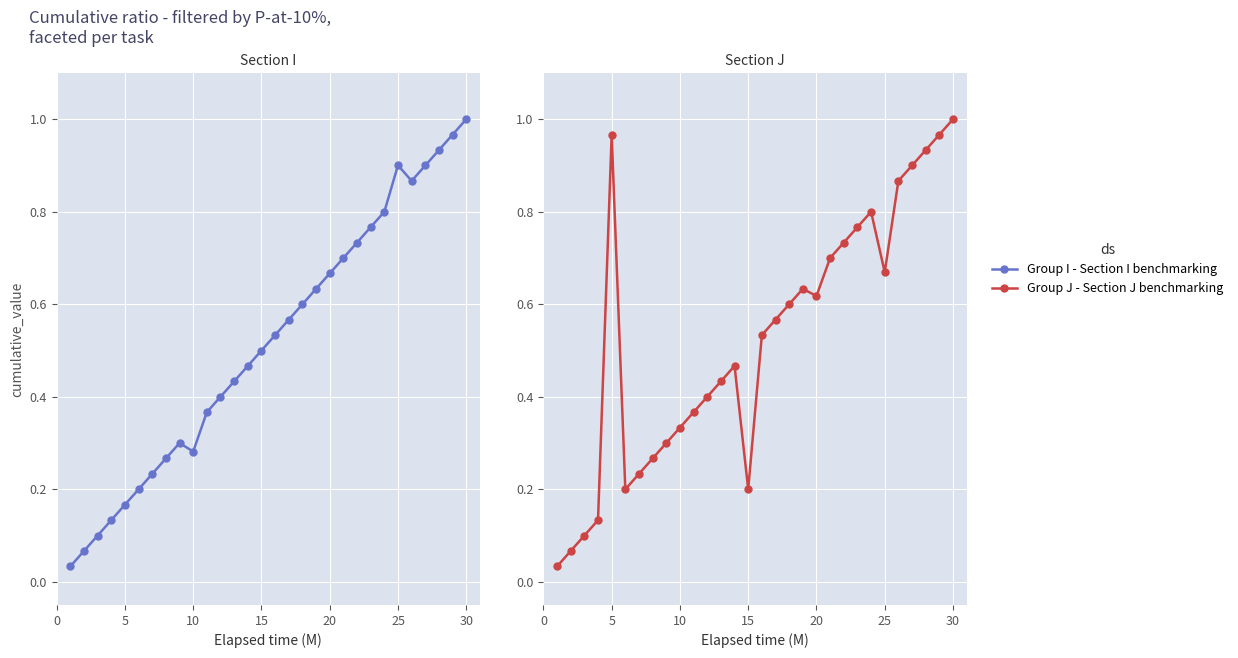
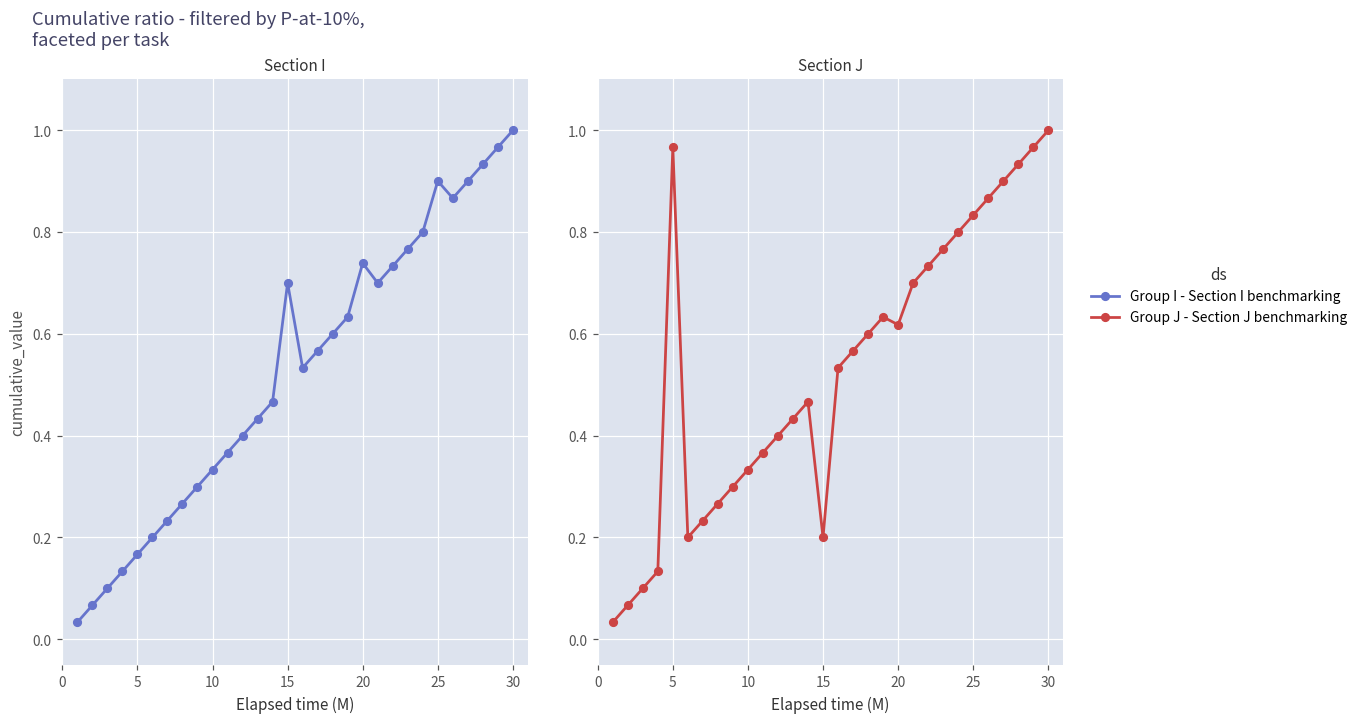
Section I, 10: 0.28 -> 0.33
Section I, 15: 0.5 -> 0.7
Section I, 20: 0.67 -> 0.74
Section J, 25: 0.67 -> 0.83
